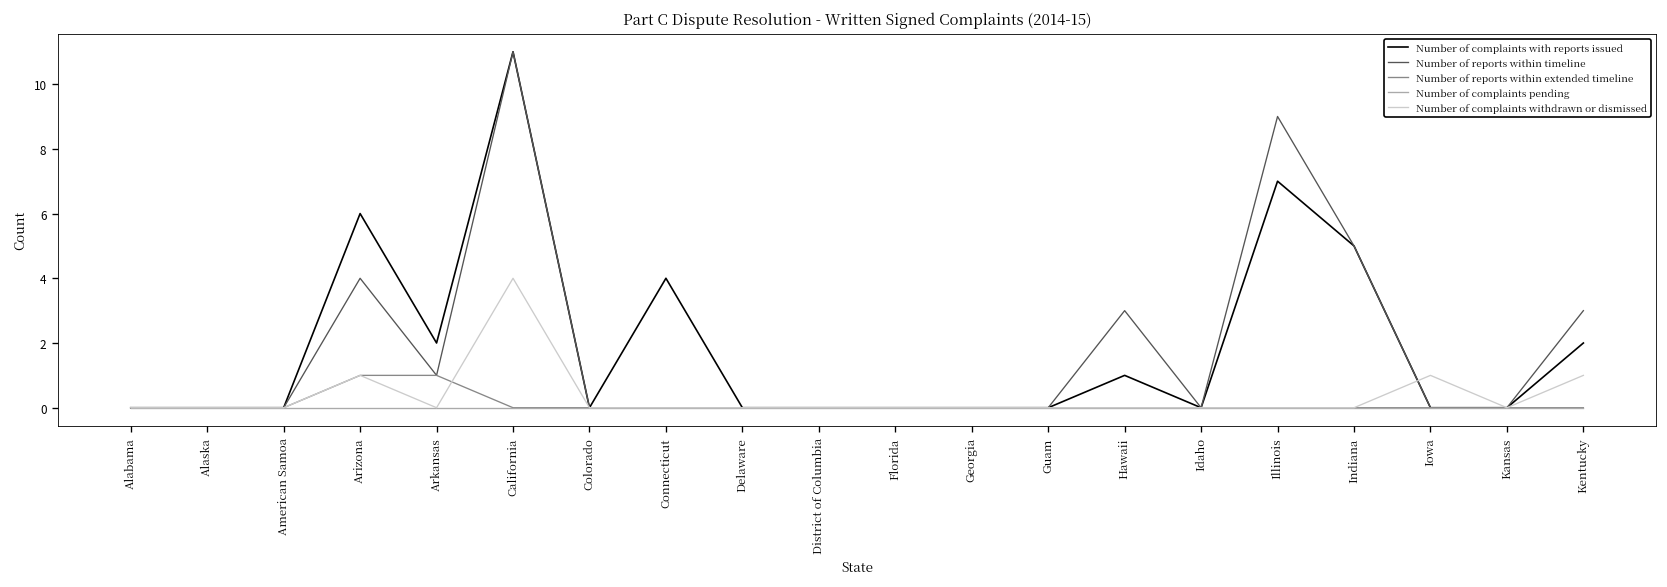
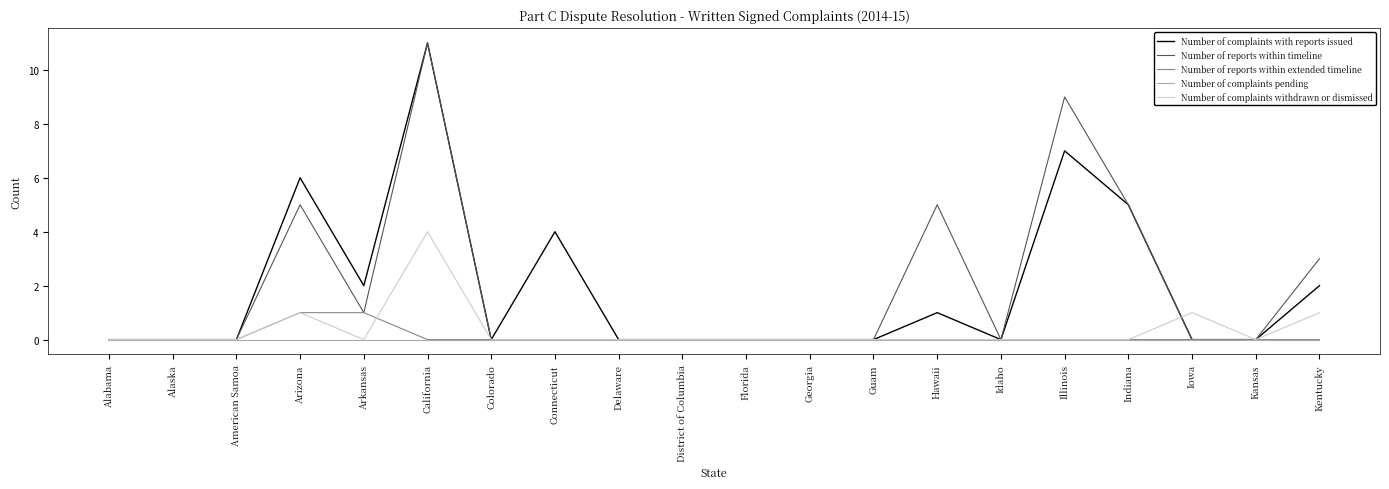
Number of reports within timeline, Arizona: 4 -> 5
Number of reports within timeline, Hawaii: 3 -> 5
